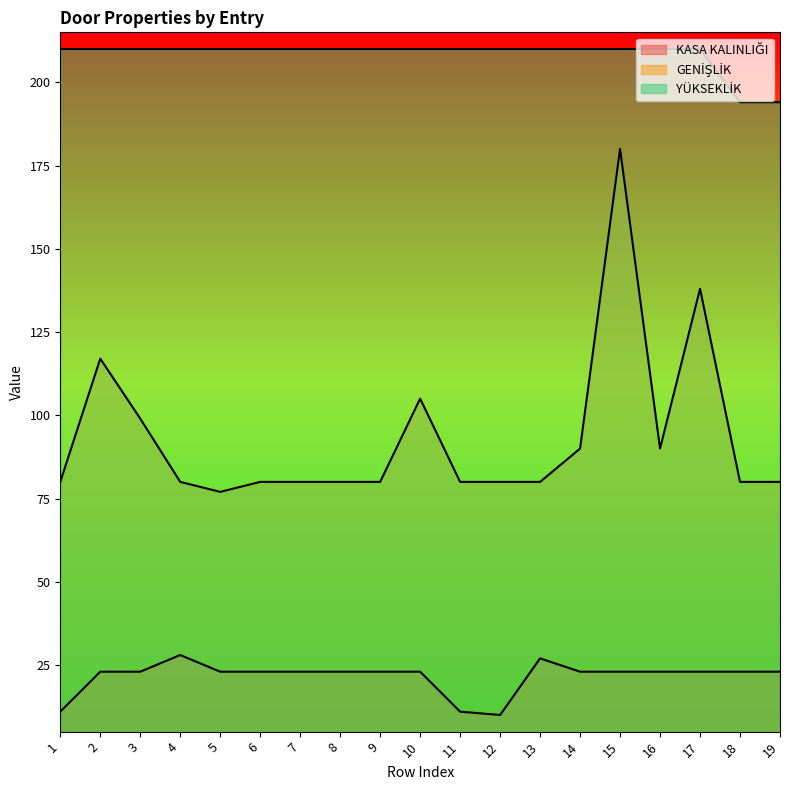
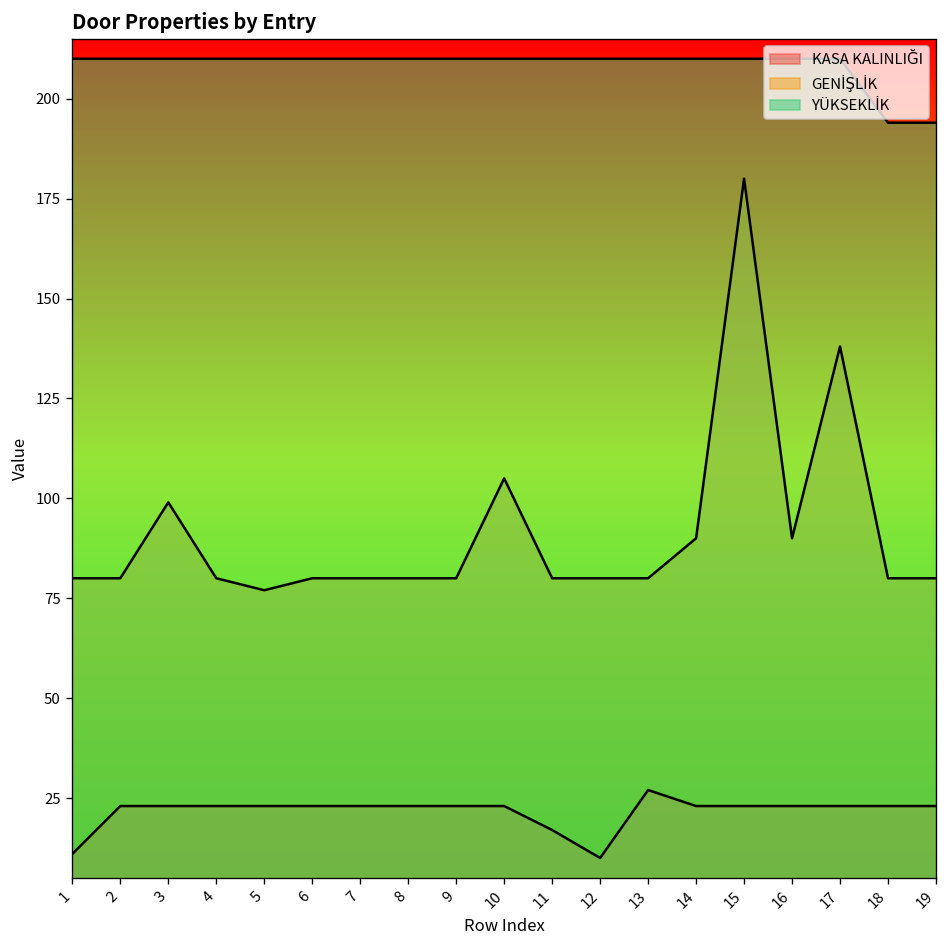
GENİŞLİK, 2: 117 -> 80
KASA KALINLIĞI, 4: 28 -> 23
KASA KALINLIĞI, 11: 11 -> 17
